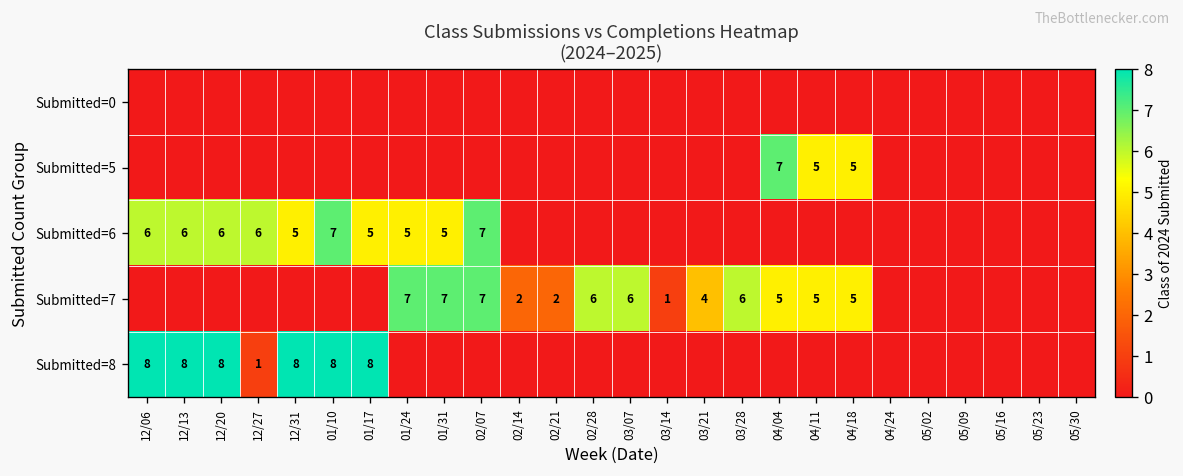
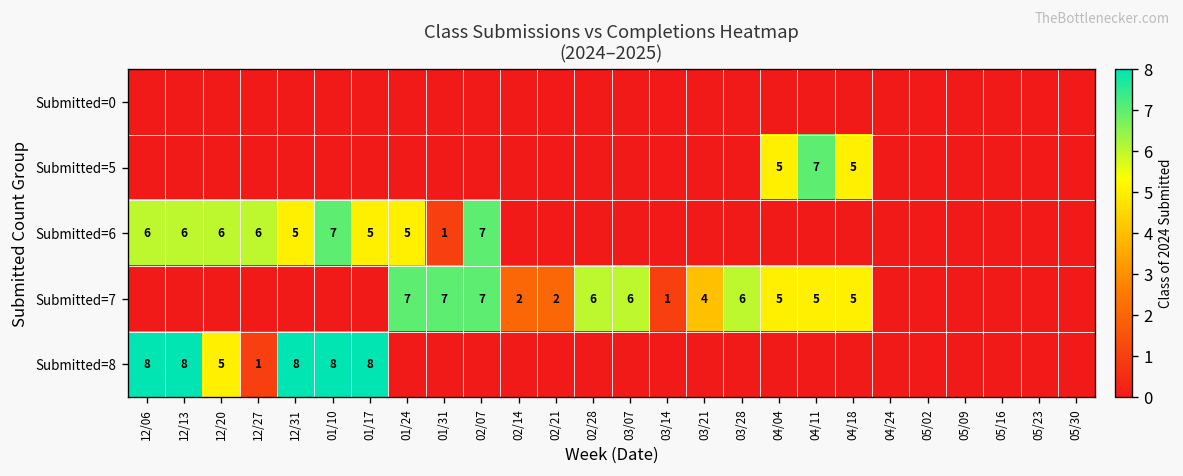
Submitted=5, 04/04: 7 -> 5
Submitted=5, 04/11: 5 -> 7
Submitted=6, 01/31: 5 -> 1
Submitted=8, 12/20: 8 -> 5
